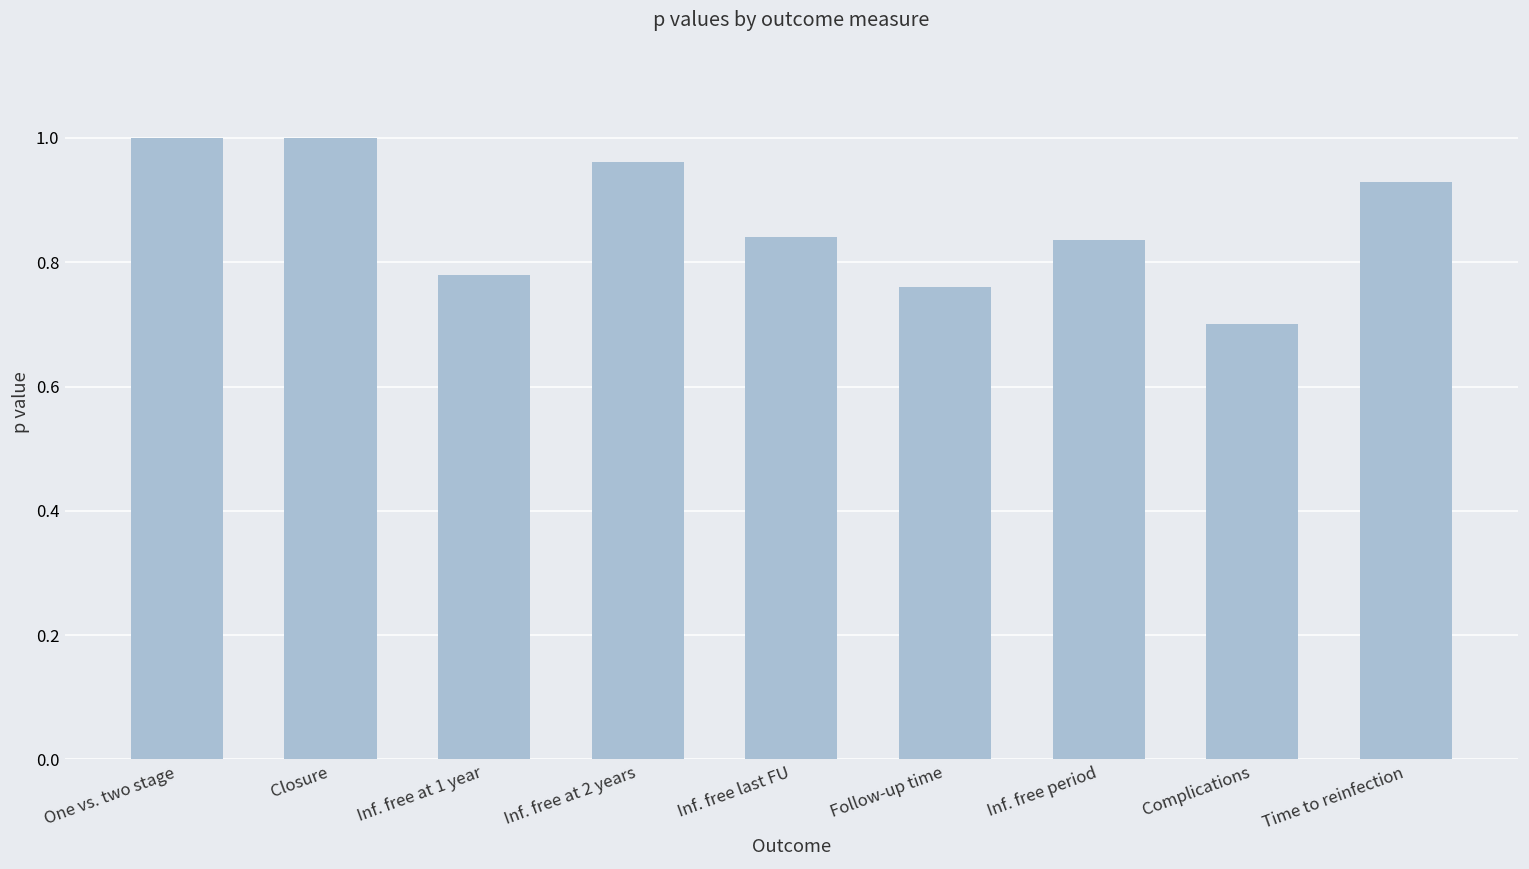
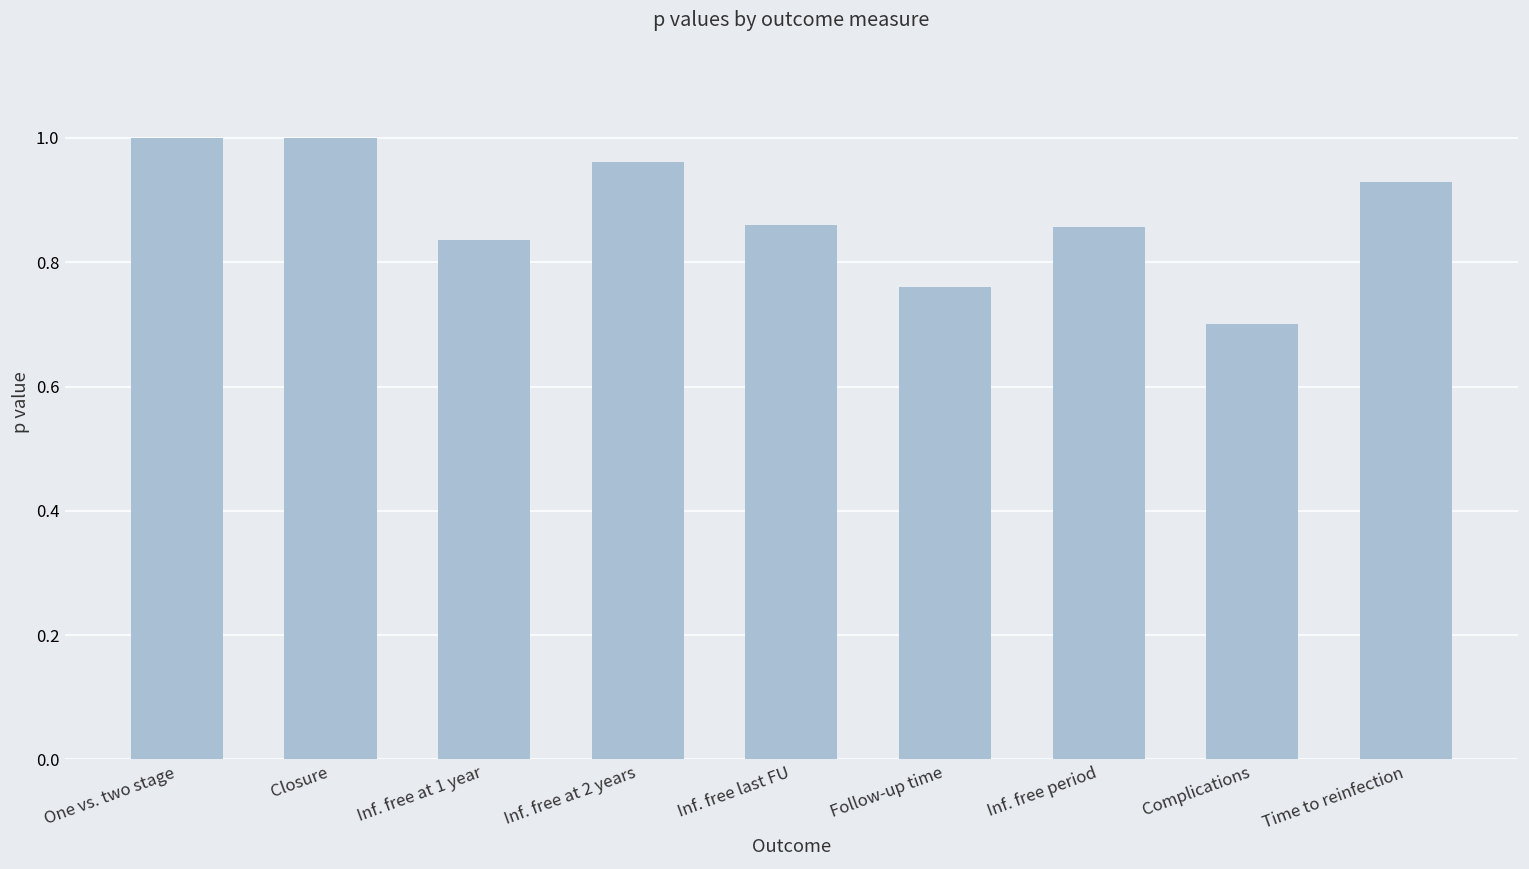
Inf. free at 1 year: 0.78 -> 0.84
Inf. free last FU: 0.84 -> 0.86
Inf. free period: 0.84 -> 0.86
